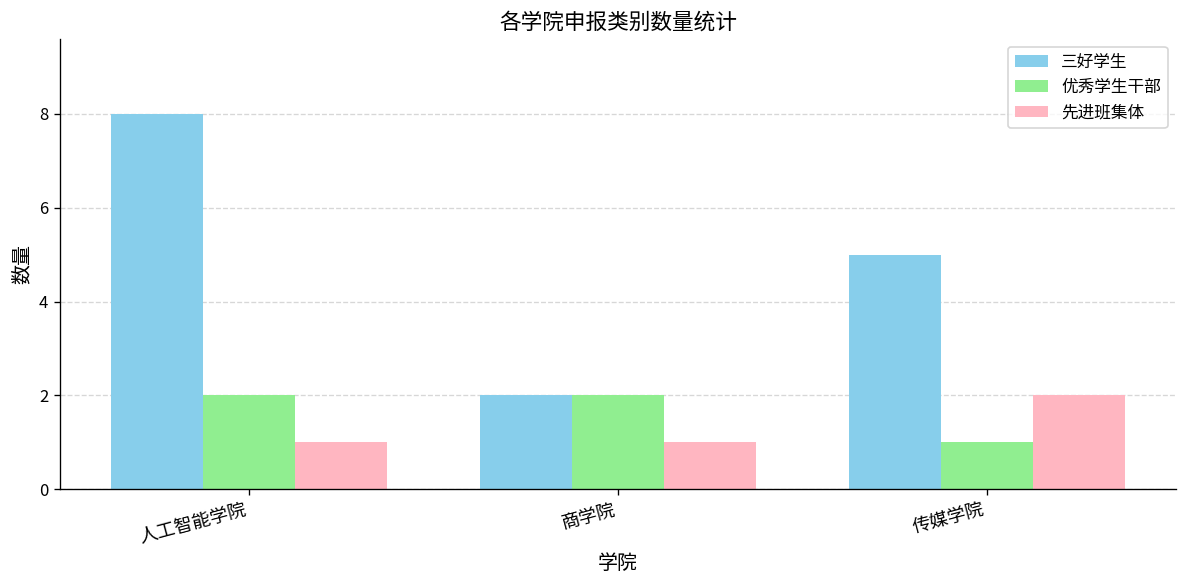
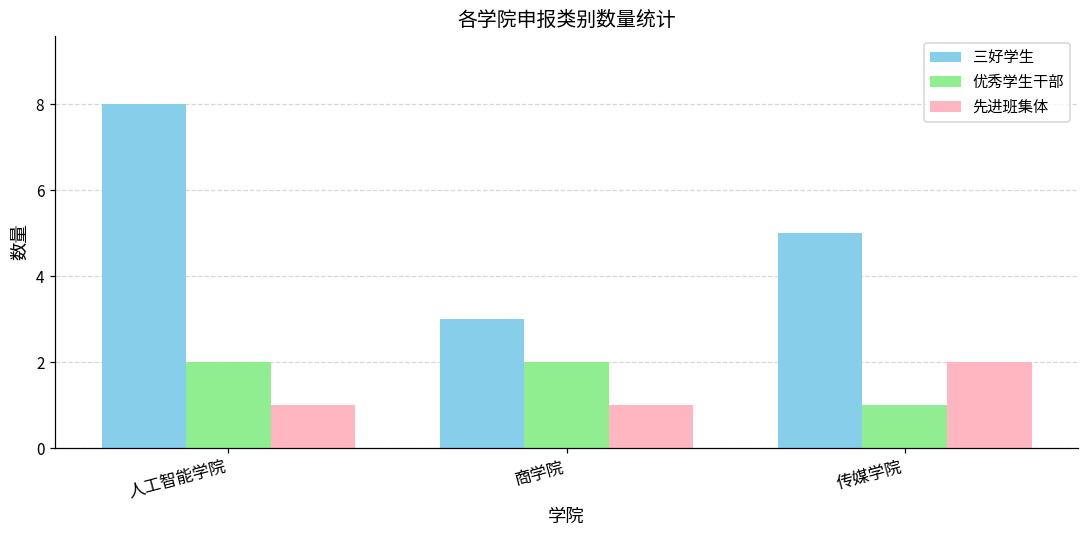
三好学生, 商学院: 2 -> 3
